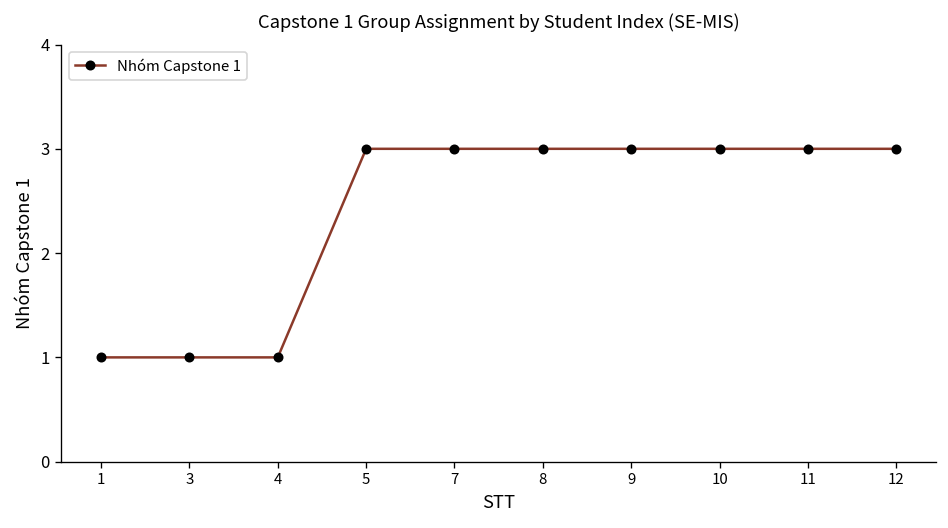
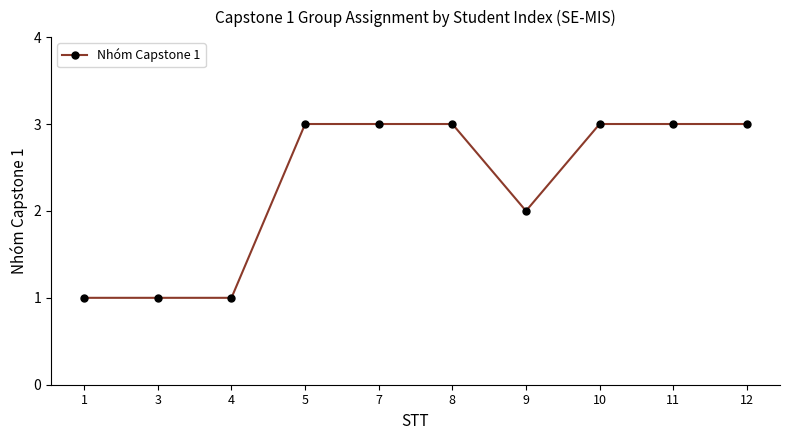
9: 3 -> 2
